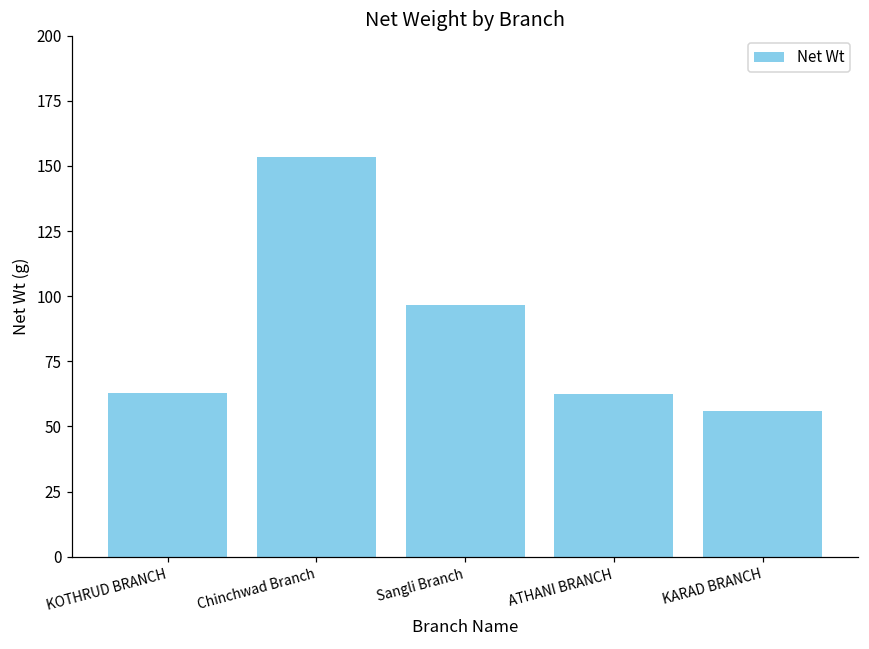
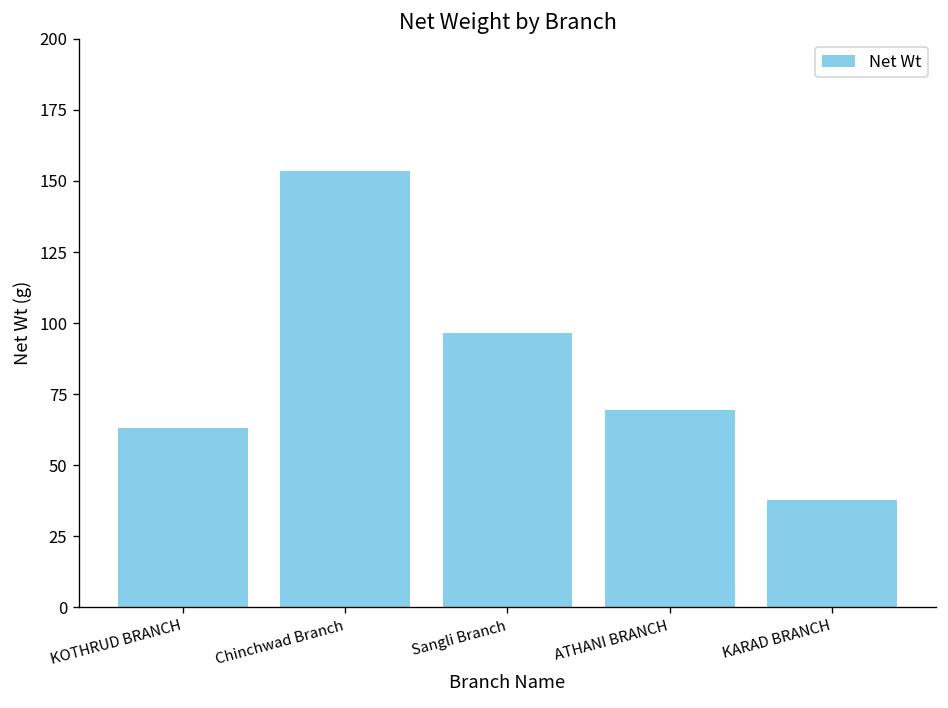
ATHANI BRANCH: 62 -> 69
KARAD BRANCH: 56 -> 38
